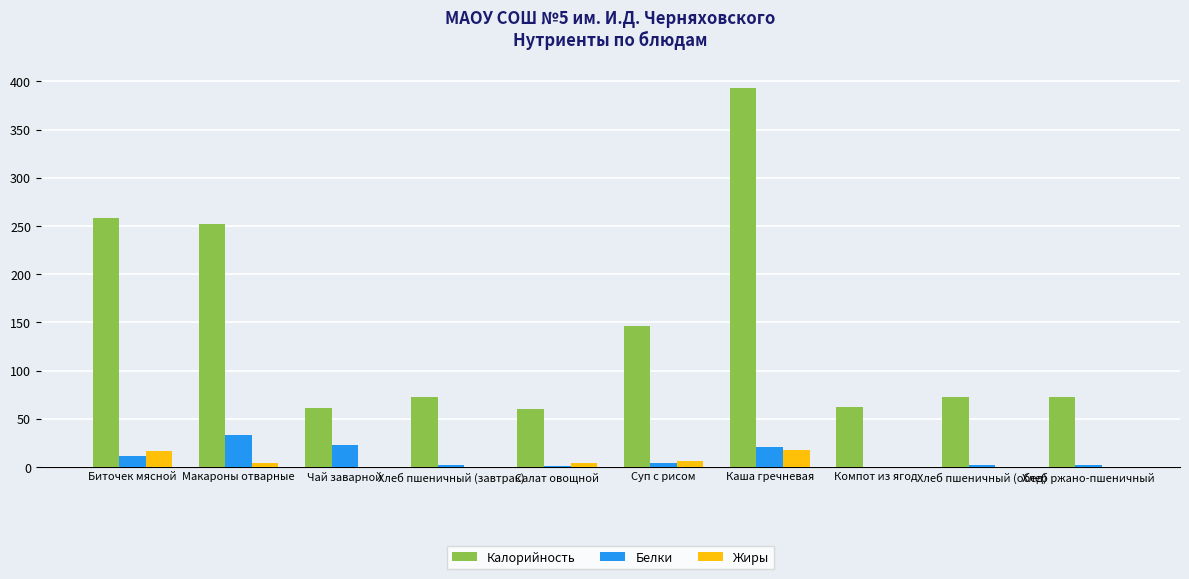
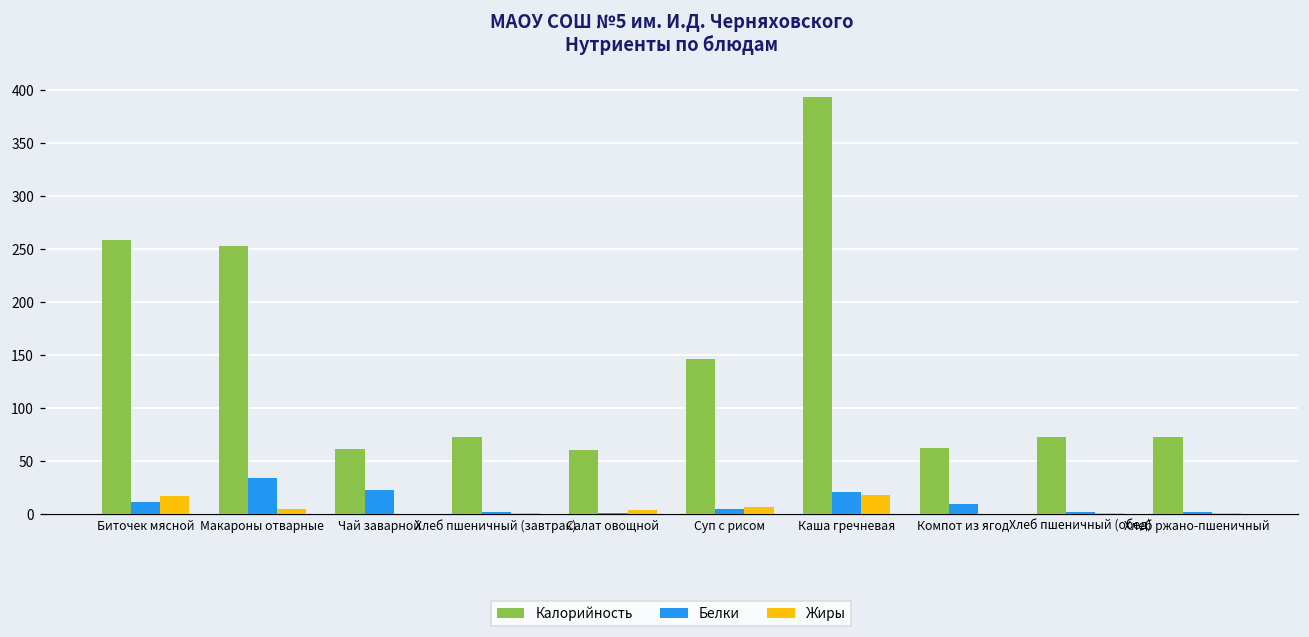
Белки, Компот из ягод: 0 -> 10
